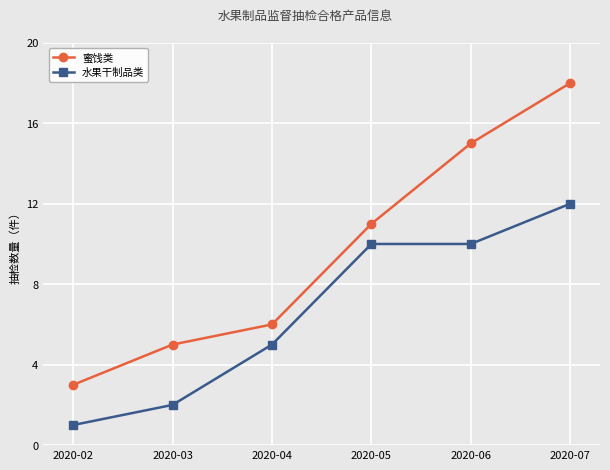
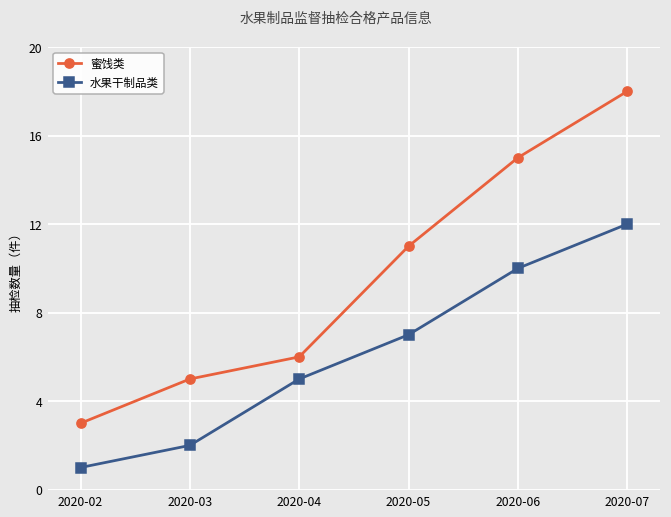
水果干制品类, 2020-05: 10 -> 7
